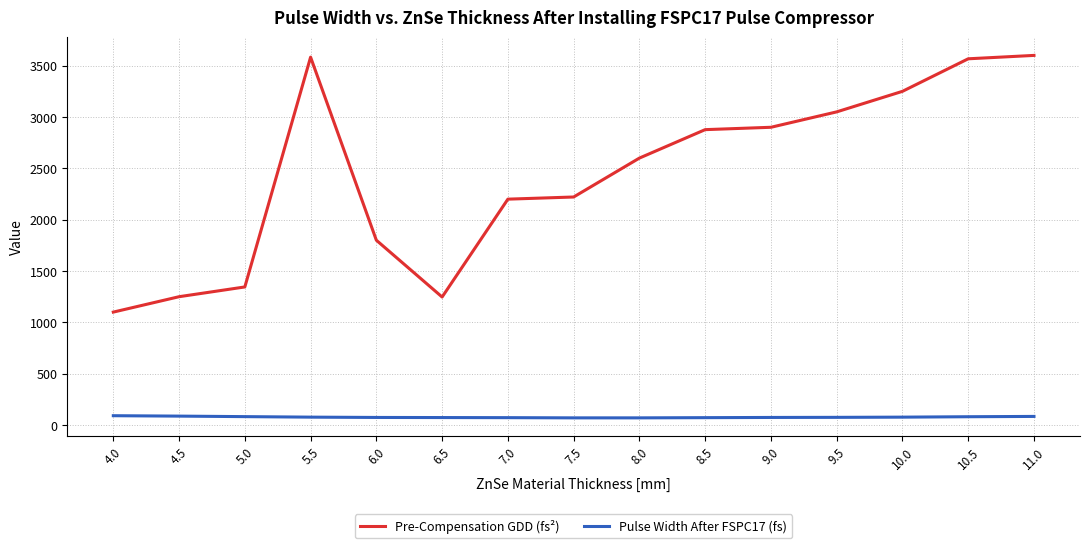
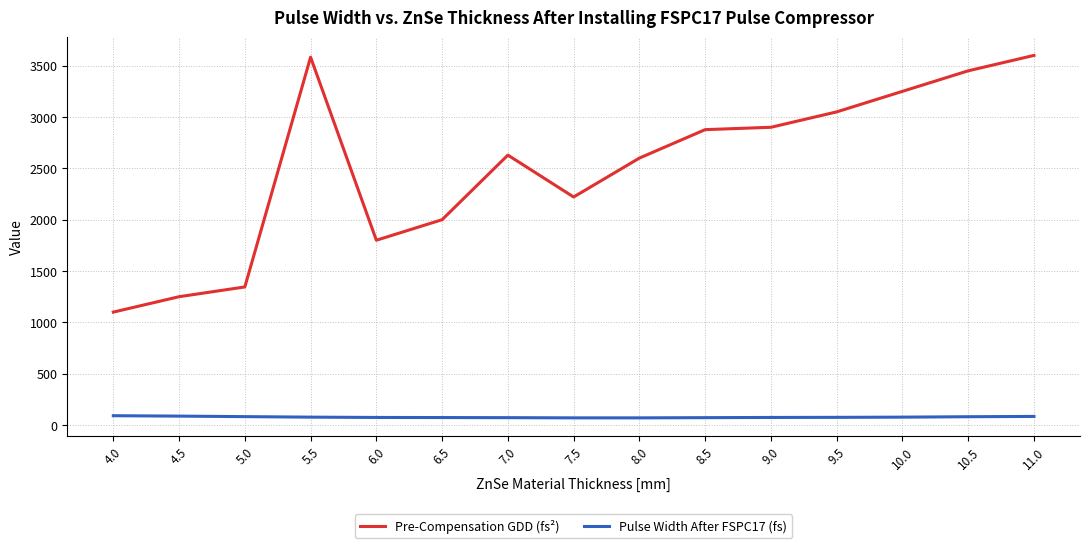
Pre-Compensation GDD (fs²), 6.5: 1250 -> 2000
Pre-Compensation GDD (fs²), 7.0: 2200 -> 2630
Pre-Compensation GDD (fs²), 10.5: 3570 -> 3450
